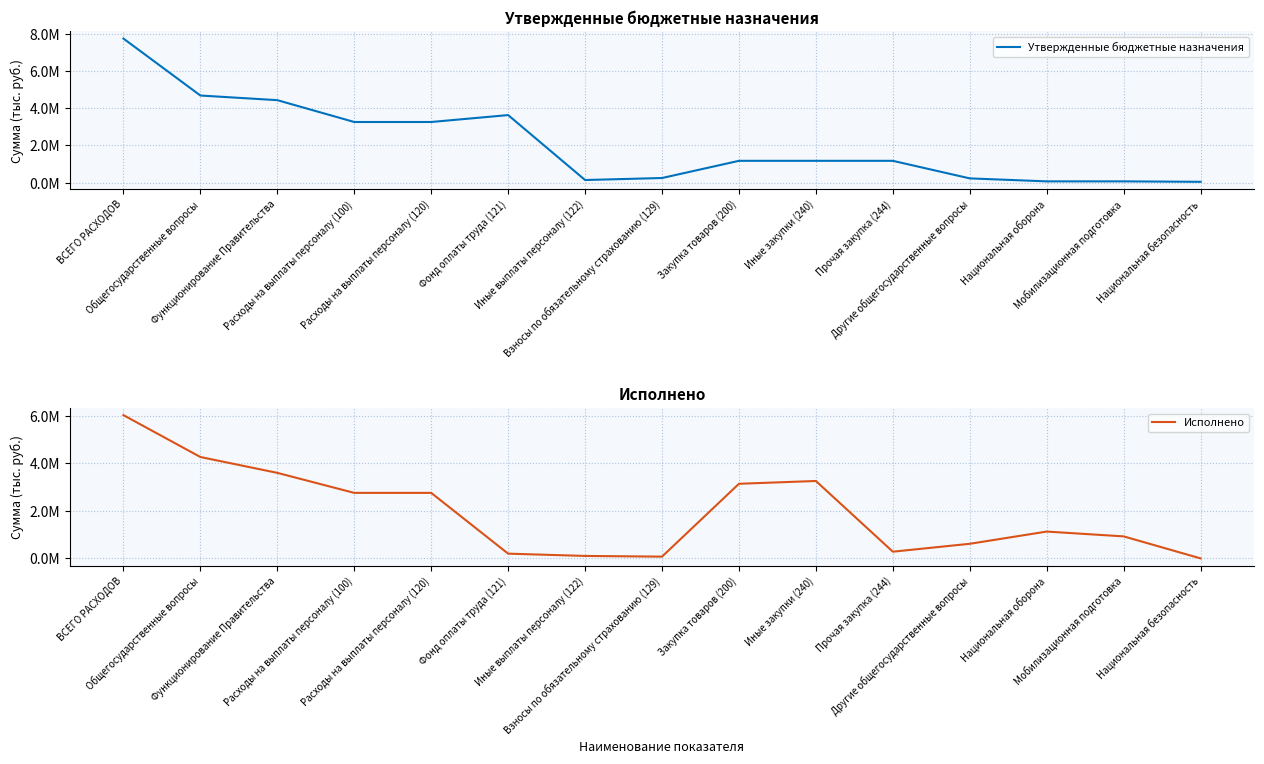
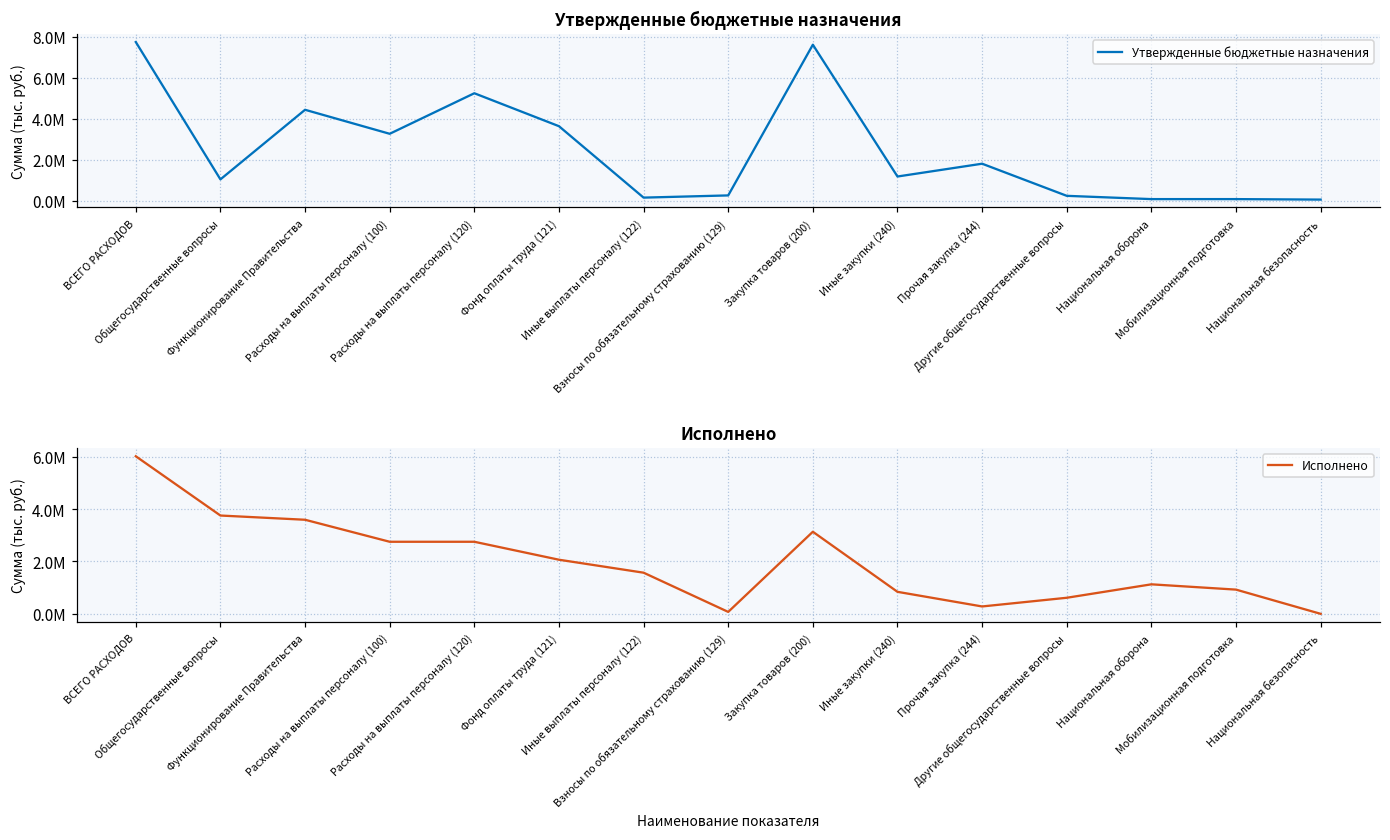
Утвержденные бюджетные назначения, Общегосударственные вопросы: 4700000 -> 1000000
Утвержденные бюджетные назначения, Расходы на выплаты персоналу (120): 3300000 -> 5200000
Утвержденные бюджетные назначения, Закупка товаров (200): 1200000 -> 7600000
Утвержденные бюджетные назначения, Прочая закупка (244): 1200000 -> 1800000
Исполнено, Общегосударственные вопросы: 4300000 -> 3800000
Исполнено, Фонд оплаты труда (121): 200000 -> 2100000
Исполнено, Иные выплаты персоналу (122): 100000 -> 1600000
Исполнено, Иные закупки (240): 3300000 -> 800000
